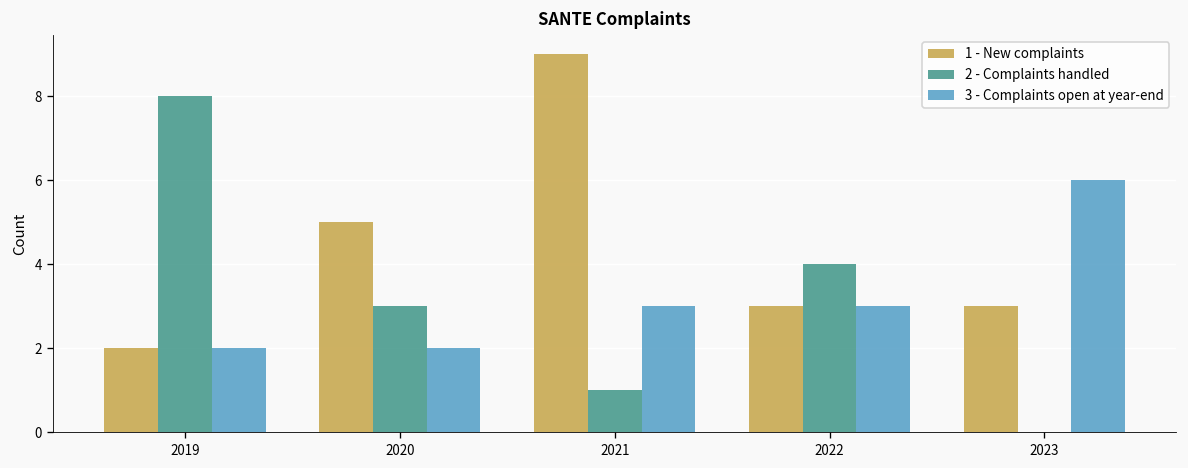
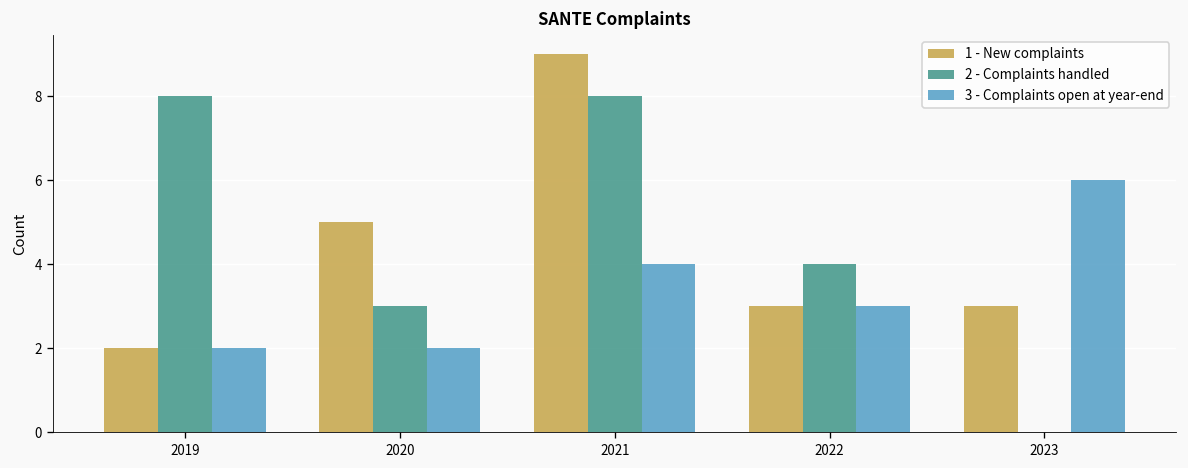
2 - Complaints handled, 2021: 1 -> 8
3 - Complaints open at year-end, 2021: 3 -> 4
